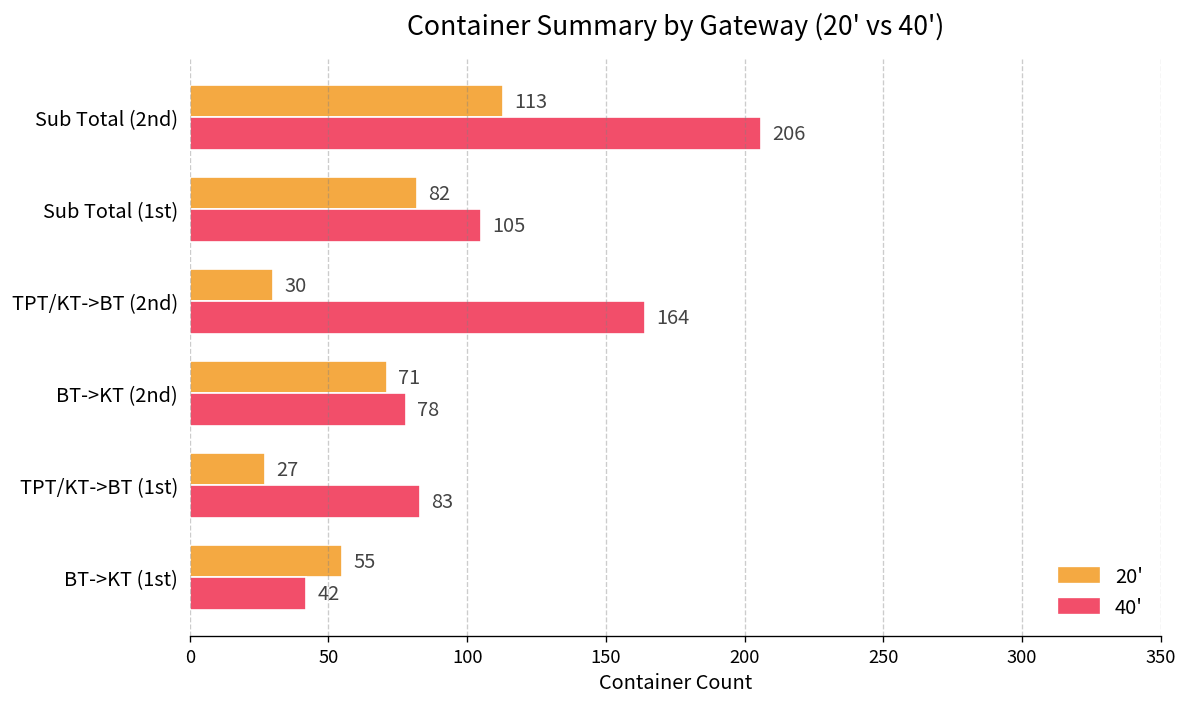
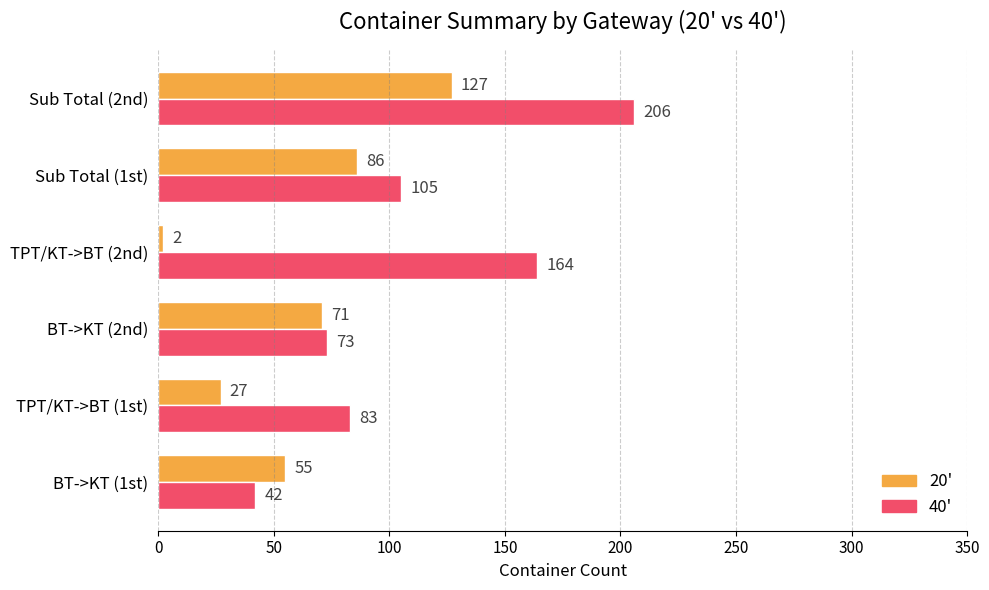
20', Sub Total (2nd): 113 -> 127
20', Sub Total (1st): 82 -> 86
20', TPT/KT->BT (2nd): 30 -> 2
40', BT->KT (2nd): 78 -> 73
